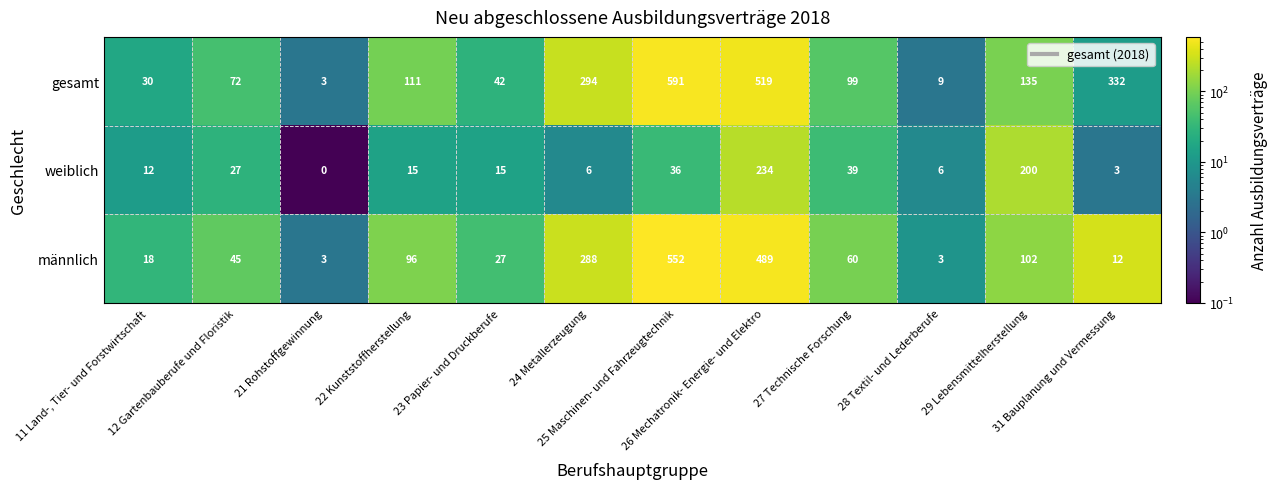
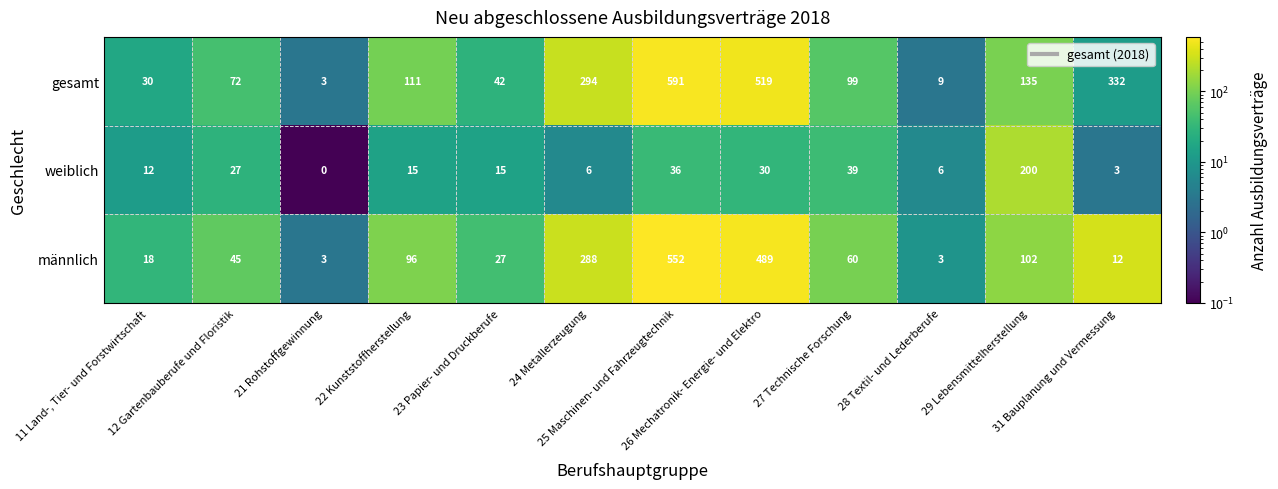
weiblich, 26 Mechatronik- Energie- und Elektro: 234 -> 30
